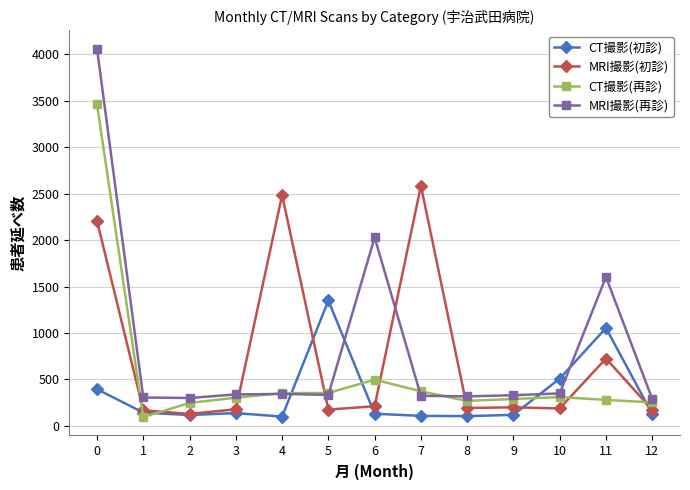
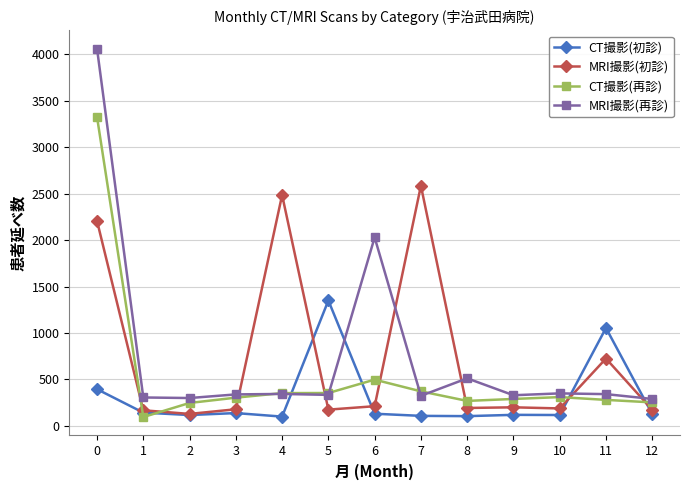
CT撮影(再診), 0: 3500 -> 3300
MRI撮影(再診), 8: 300 -> 500
CT撮影(初診), 10: 500 -> 100
MRI撮影(再診), 11: 1600 -> 300
